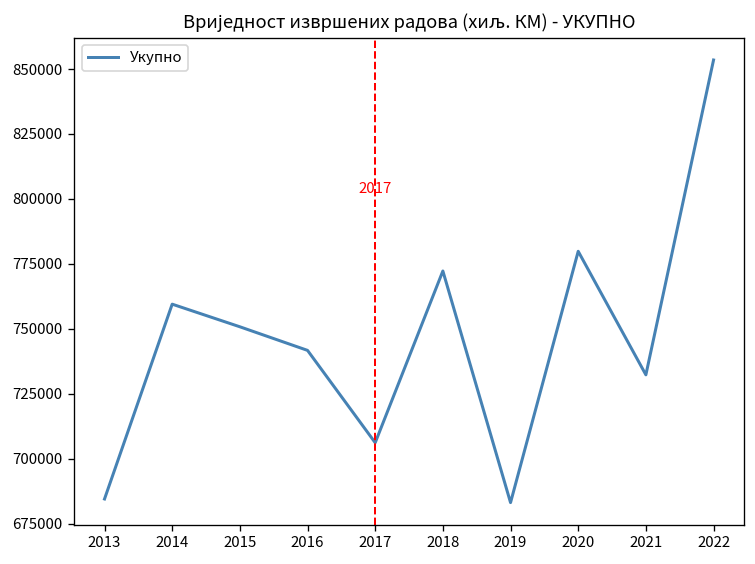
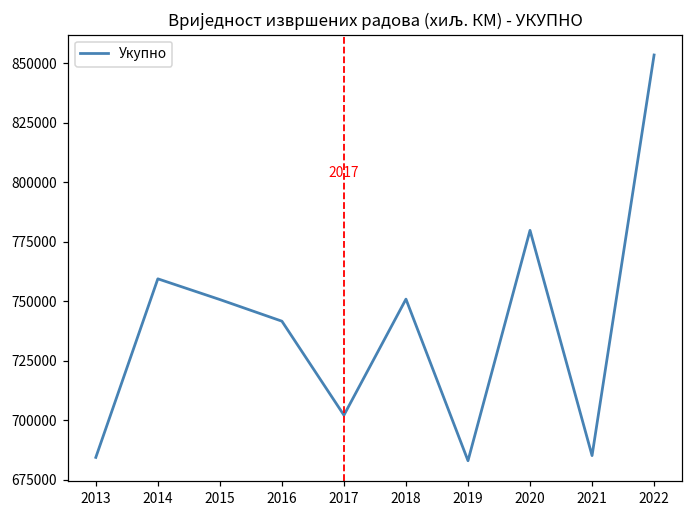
2017: 706000 -> 702000
2018: 772000 -> 751000
2021: 732000 -> 685000
